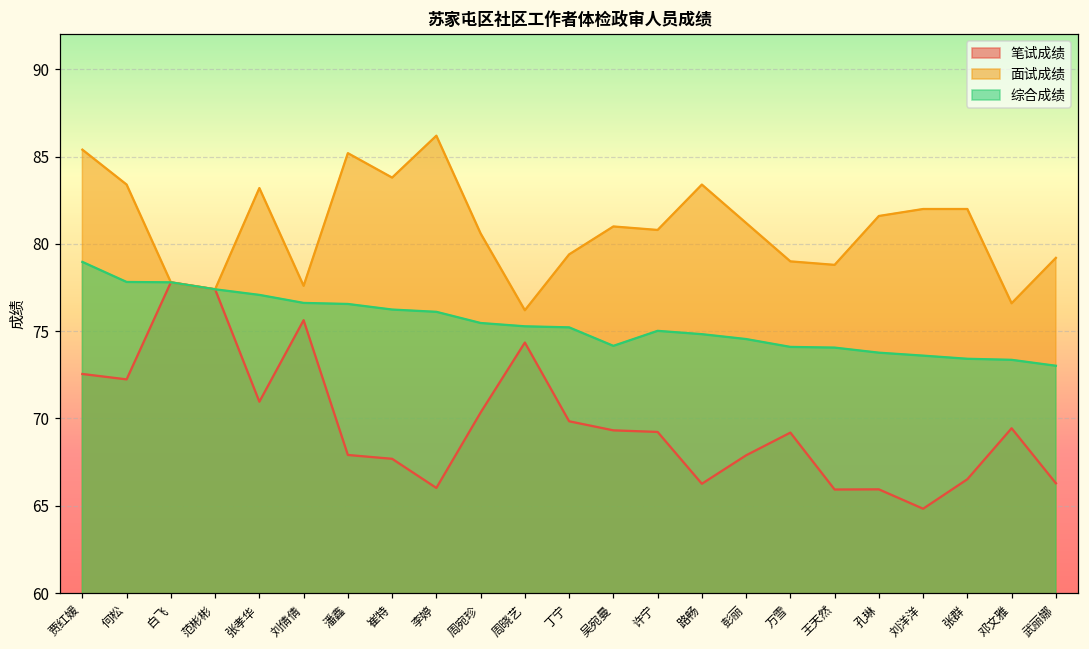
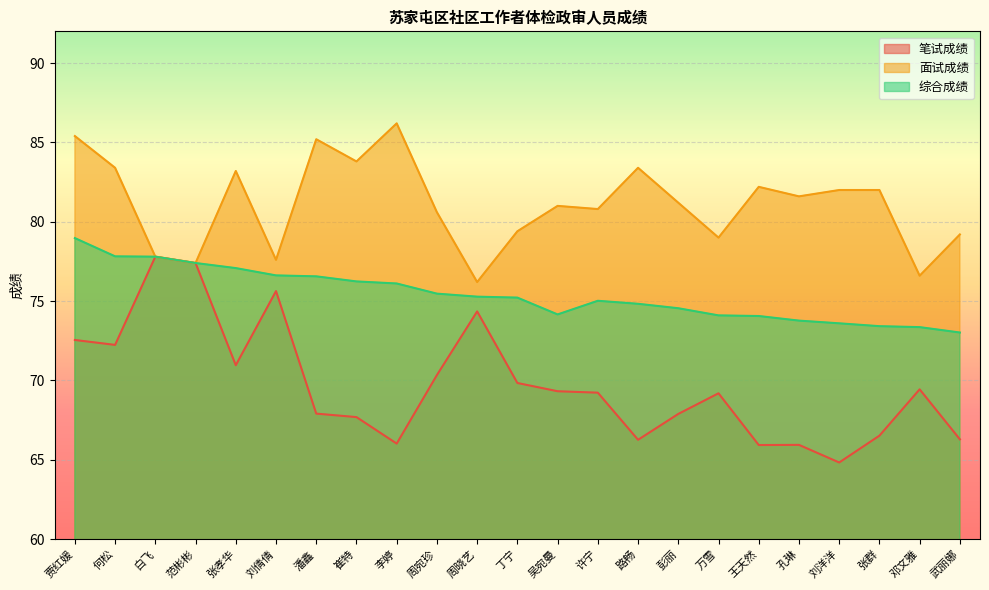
面试成绩, 王天然: 78.8 -> 82.2
